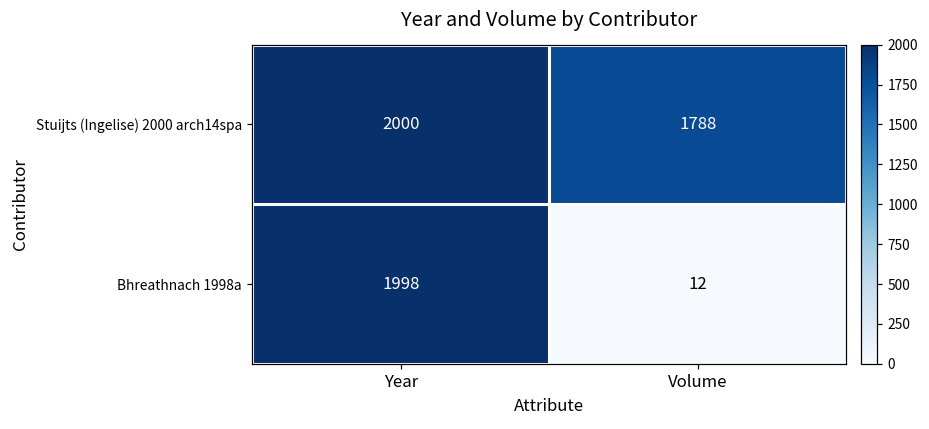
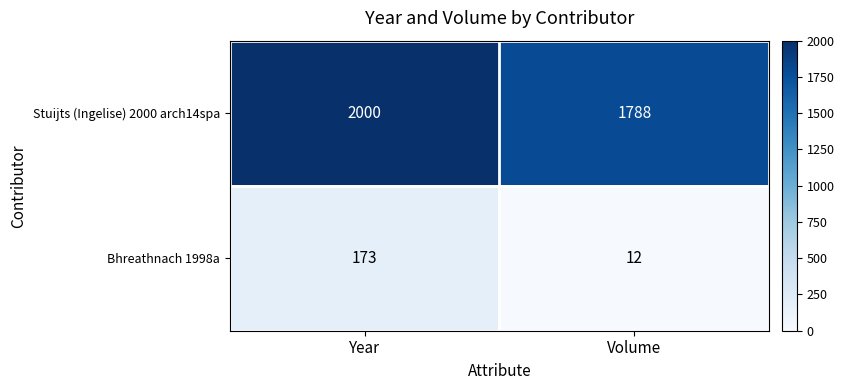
Bhreathnach 1998a, Year: 1998 -> 173
